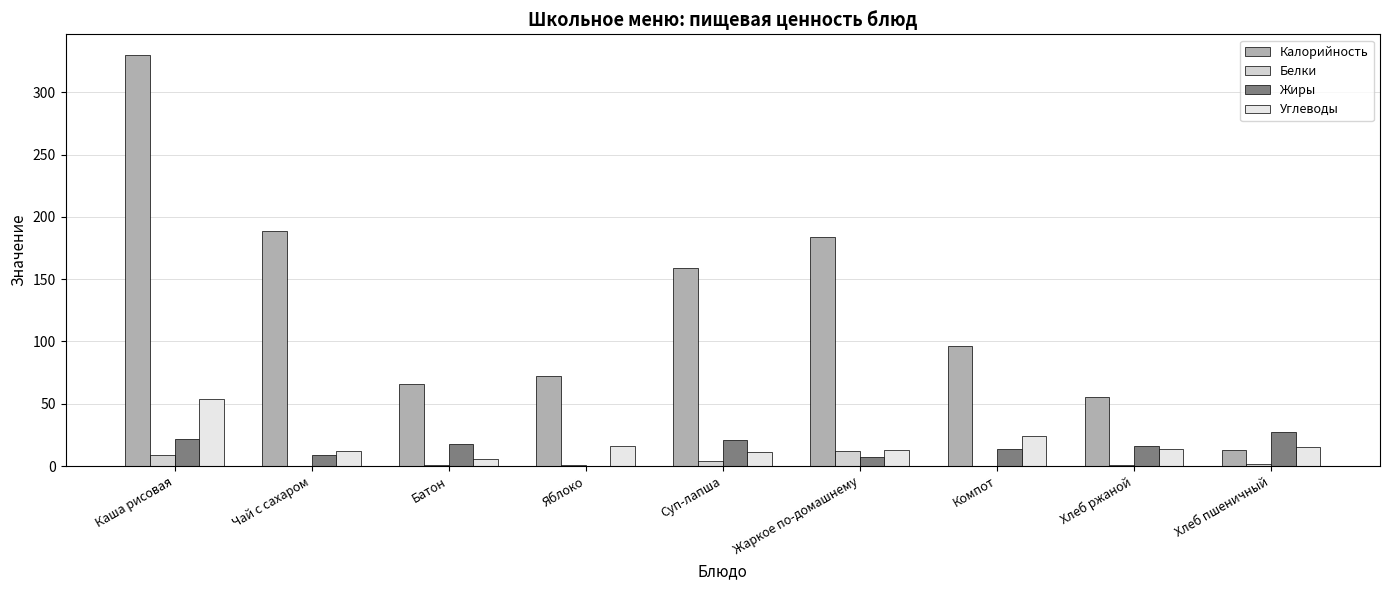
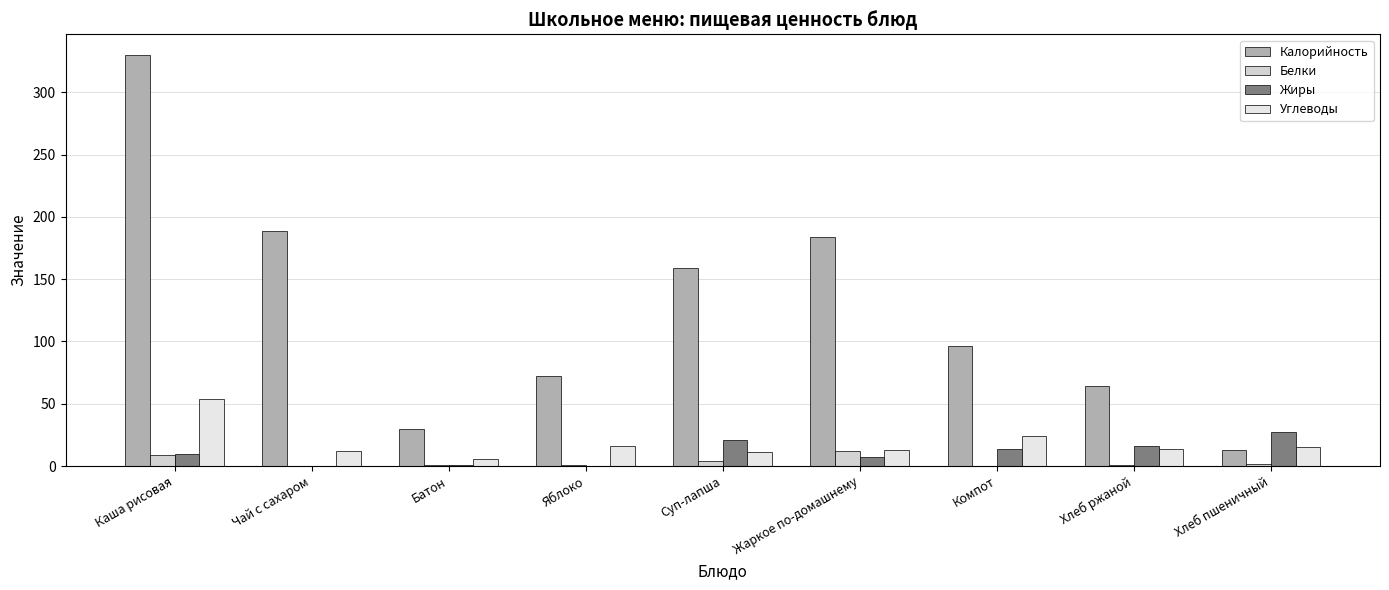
Жиры, Каша рисовая: 22 -> 10
Жиры, Чай с сахаром: 9 -> 0
Калорийность, Батон: 66 -> 30
Жиры, Батон: 18 -> 1
Калорийность, Хлеб ржаной: 55 -> 64
